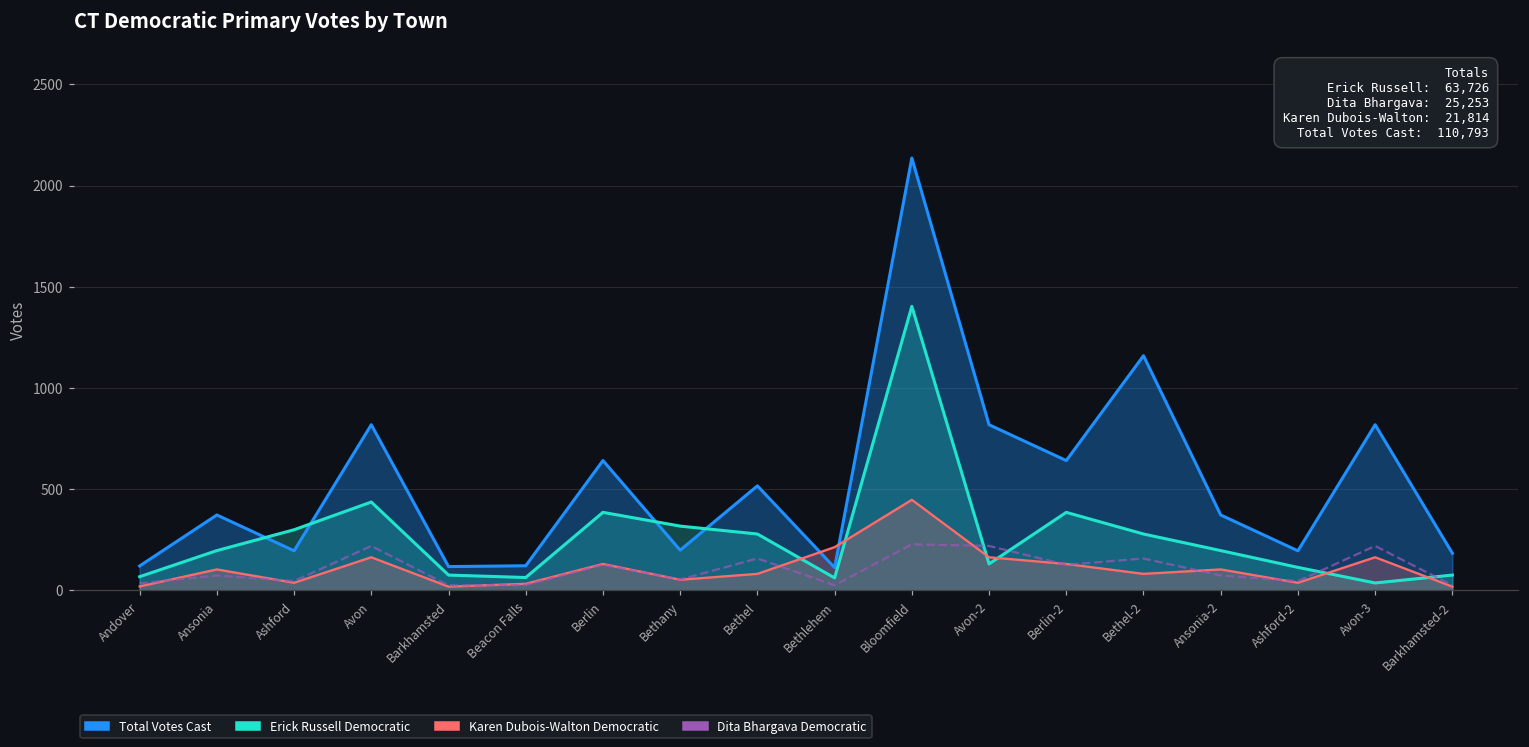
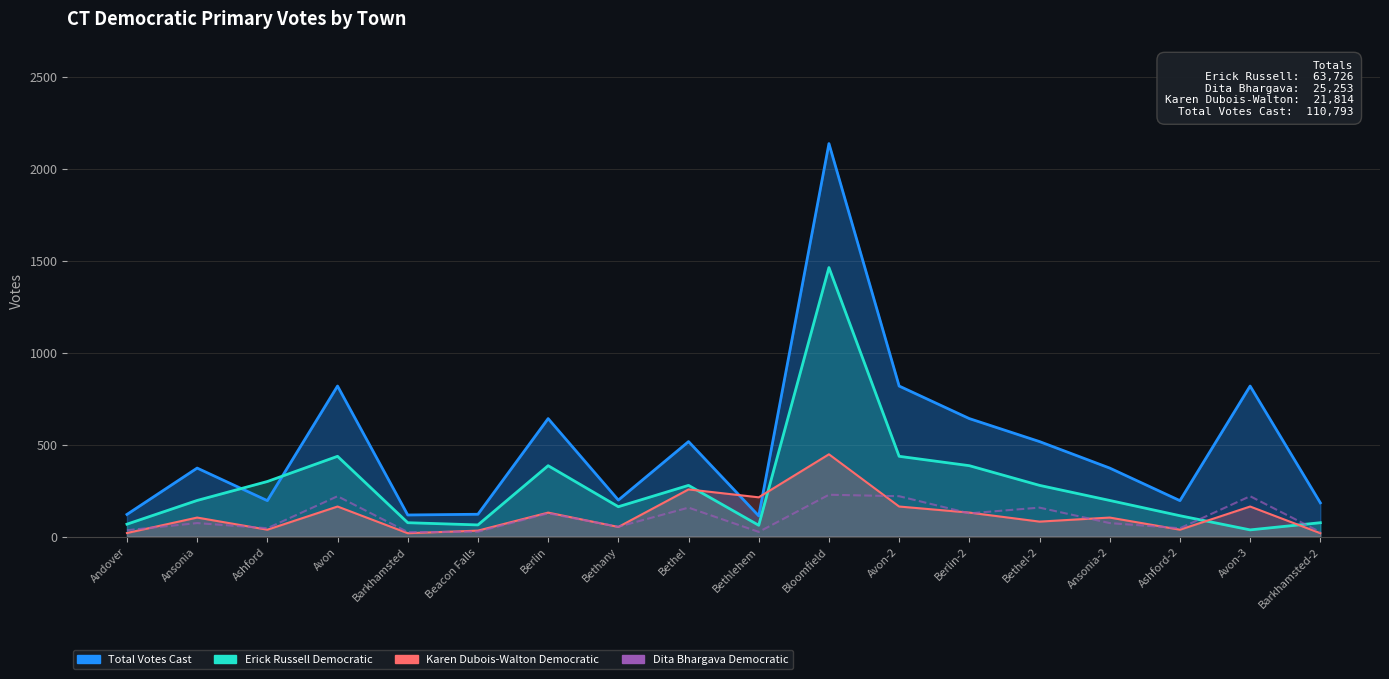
Erick Russell Democratic, Bethany: 320 -> 160
Karen Dubois-Walton Democratic, Bethel: 80 -> 260
Erick Russell Democratic, Bloomfield: 1400 -> 1460
Erick Russell Democratic, Avon-2: 130 -> 440
Total Votes Cast, Bethel-2: 1160 -> 520
